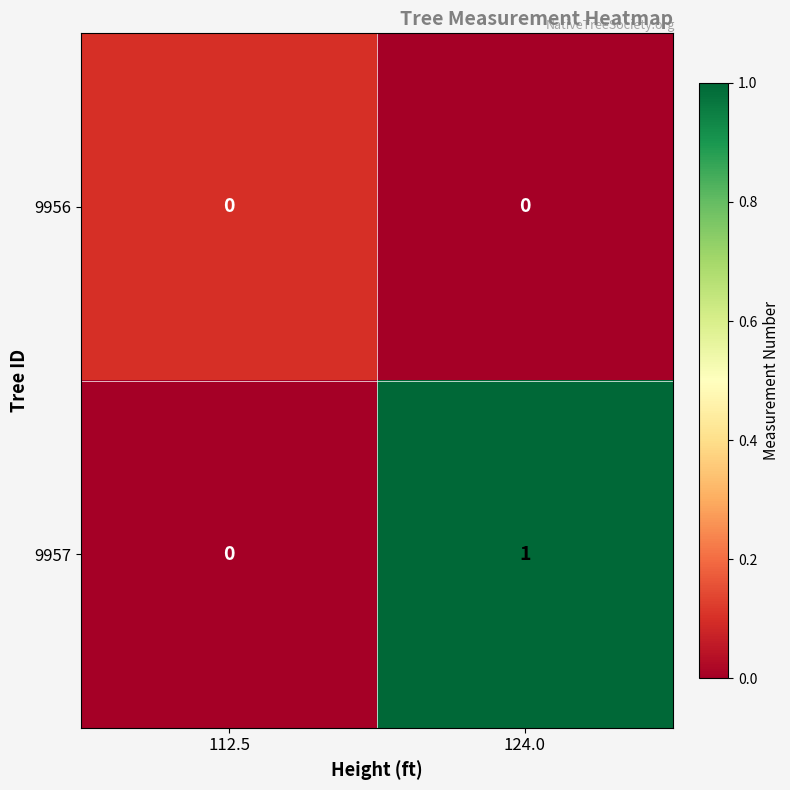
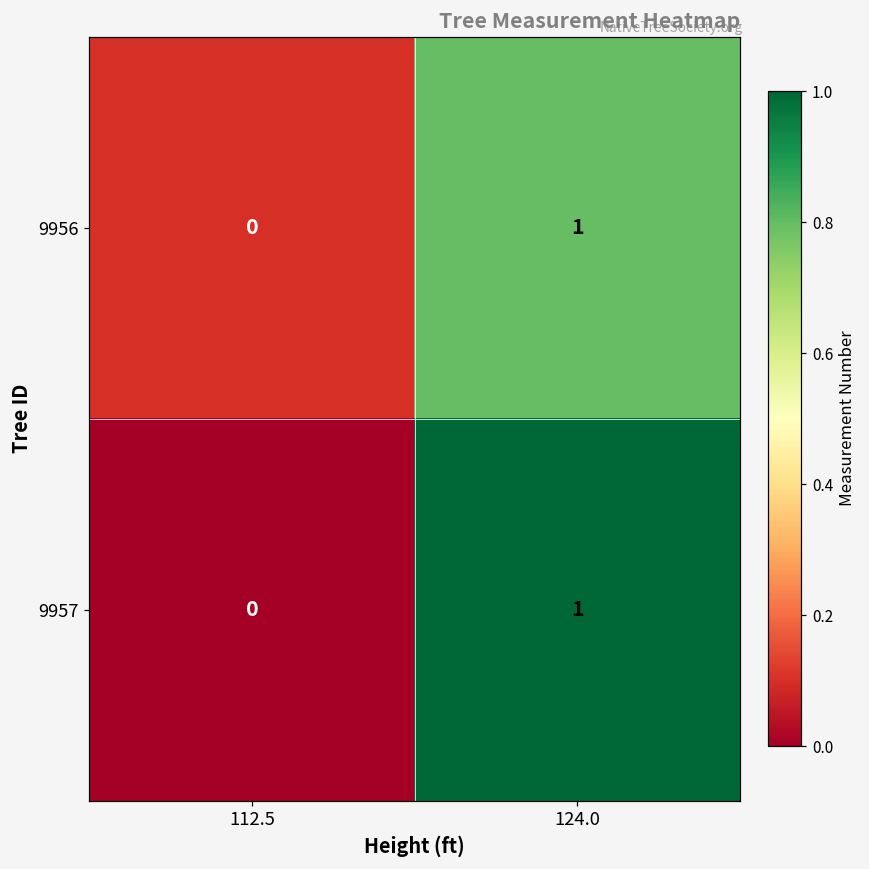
9956, 124.0: 0 -> 1
